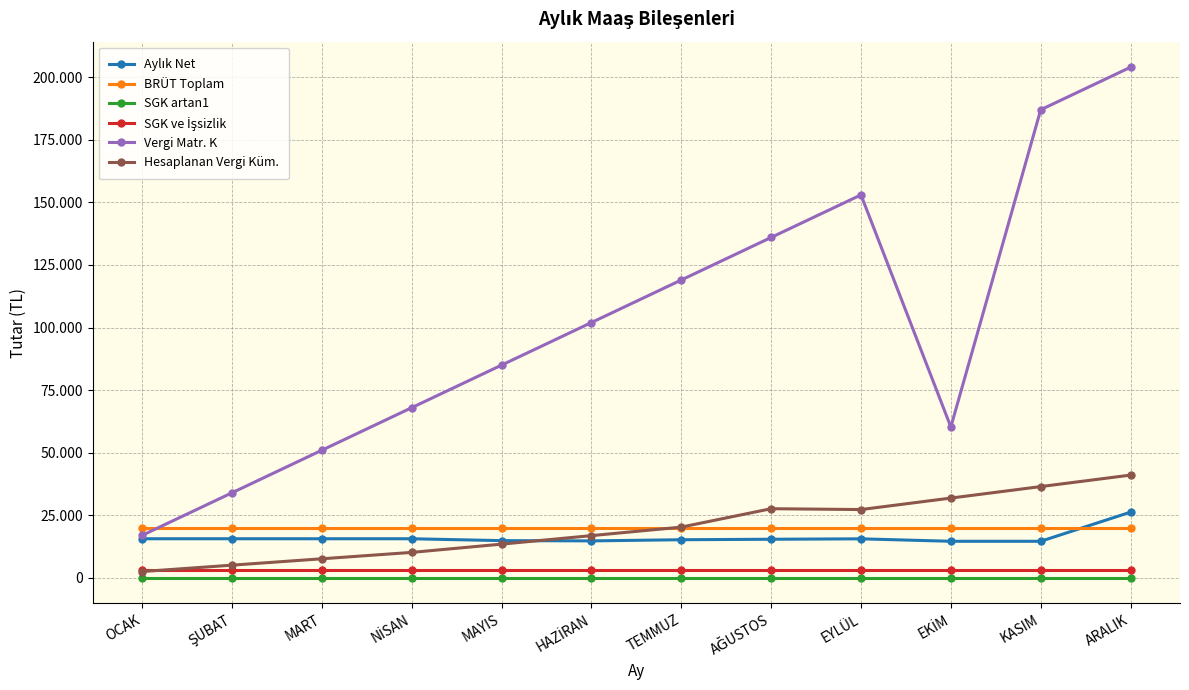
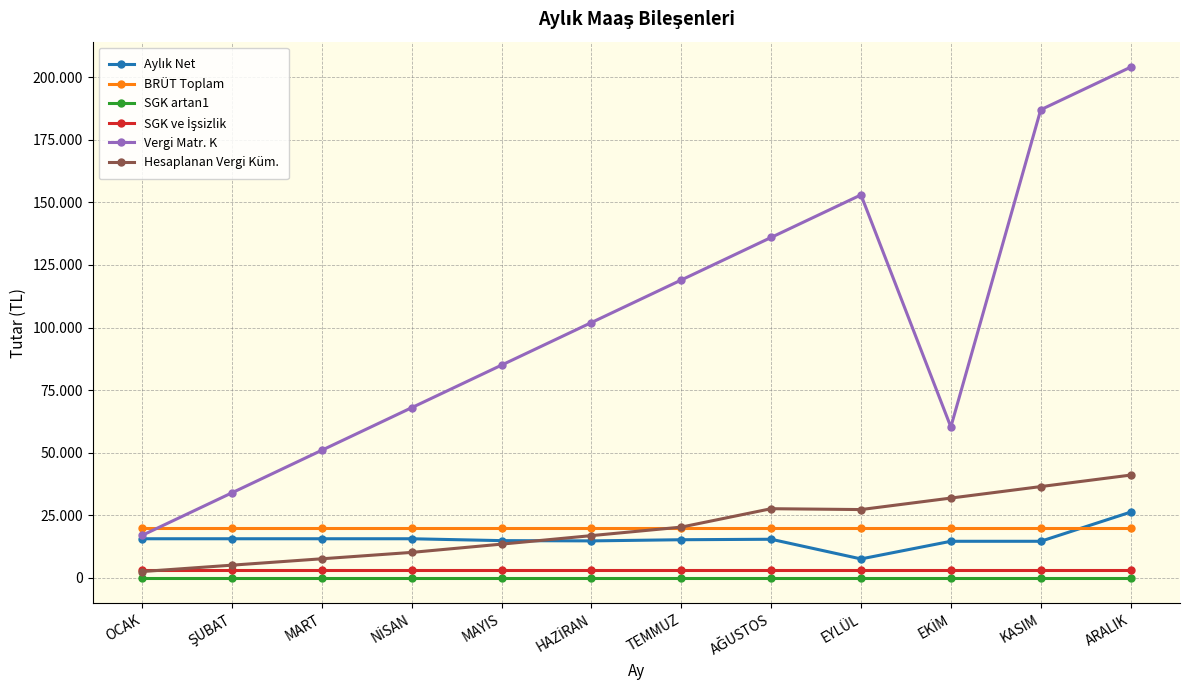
Aylık Net, EYLÜL: 16 -> 8
